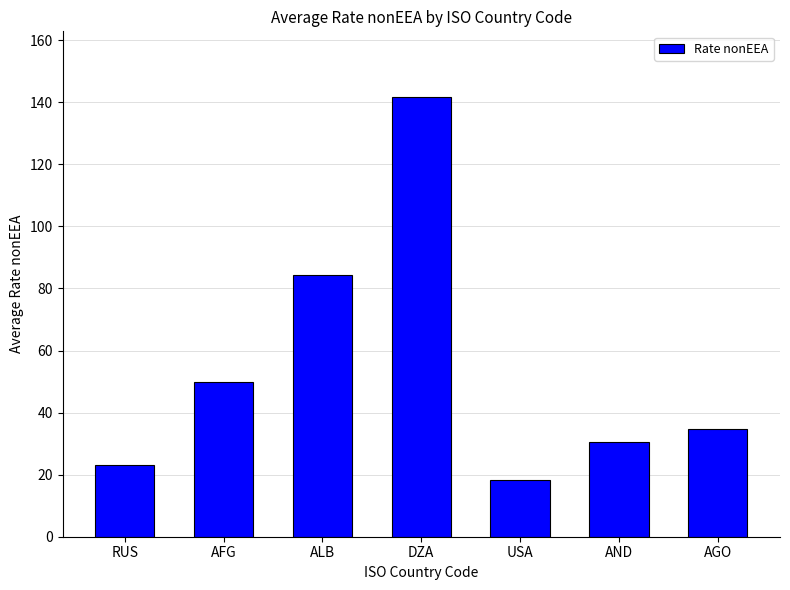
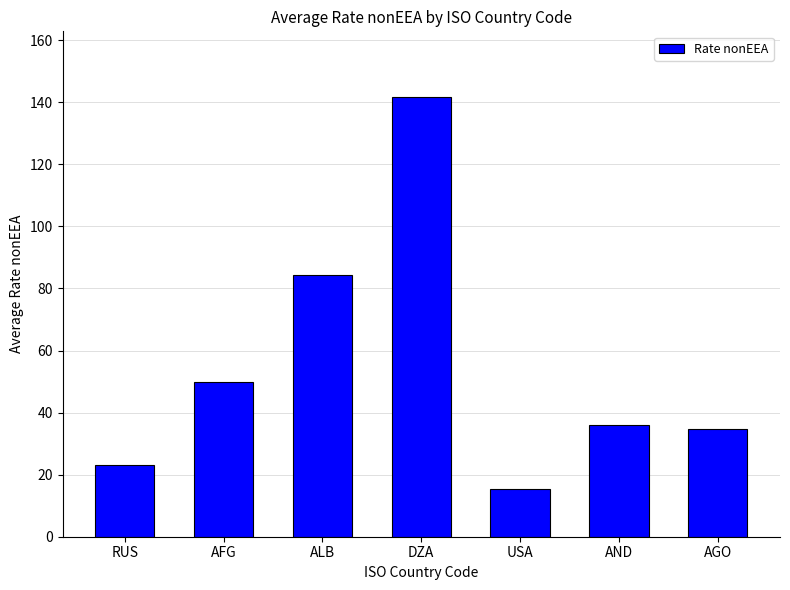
USA: 18 -> 15
AND: 31 -> 36
